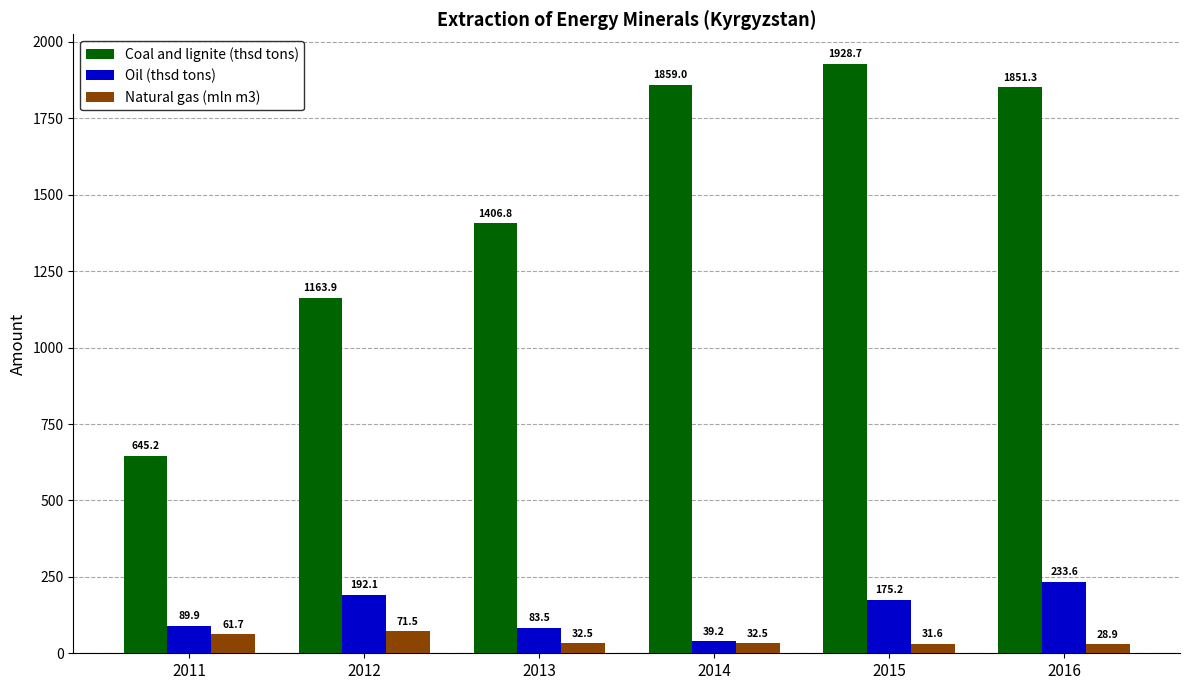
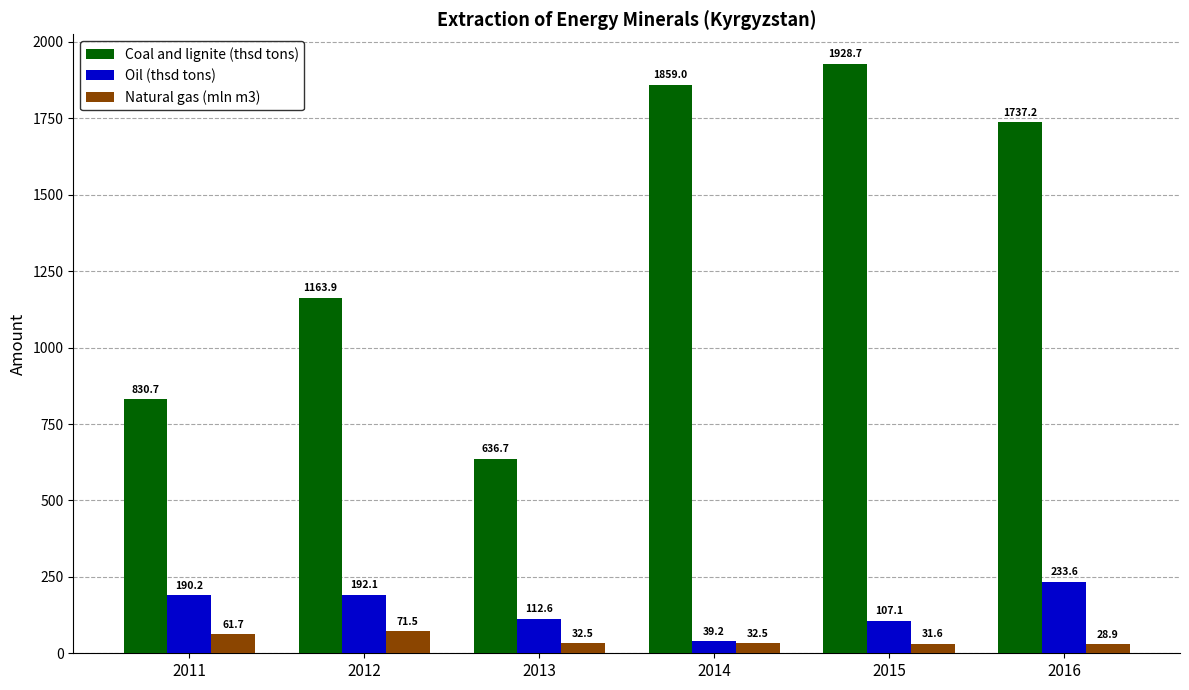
Coal and lignite (thsd tons), 2011: 645.2 -> 830.7
Oil (thsd tons), 2011: 89.9 -> 190.2
Coal and lignite (thsd tons), 2013: 1406.8 -> 636.7
Oil (thsd tons), 2013: 83.5 -> 112.6
Oil (thsd tons), 2015: 175.2 -> 107.1
Coal and lignite (thsd tons), 2016: 1851.3 -> 1737.2
